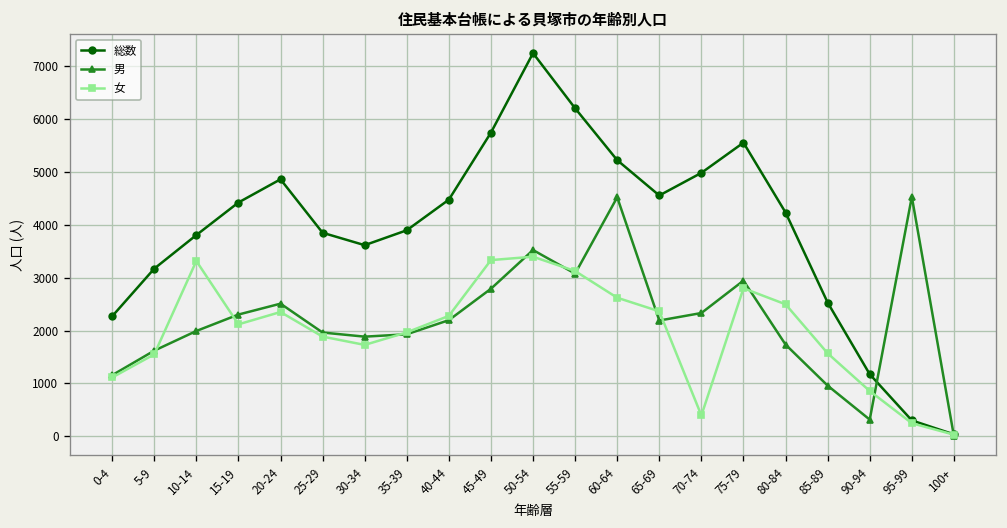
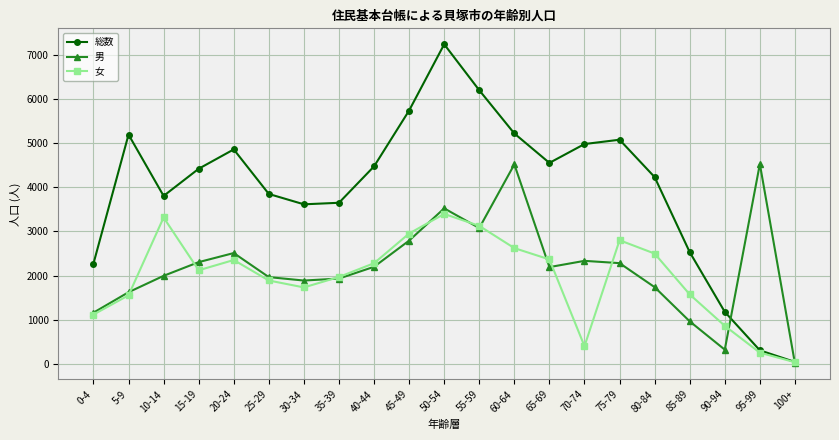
総数, 5-9: 3200 -> 5200
総数, 35-39: 3900 -> 3700
女, 45-49: 3300 -> 3000
総数, 75-79: 5600 -> 5100
男, 75-79: 2900 -> 2300
